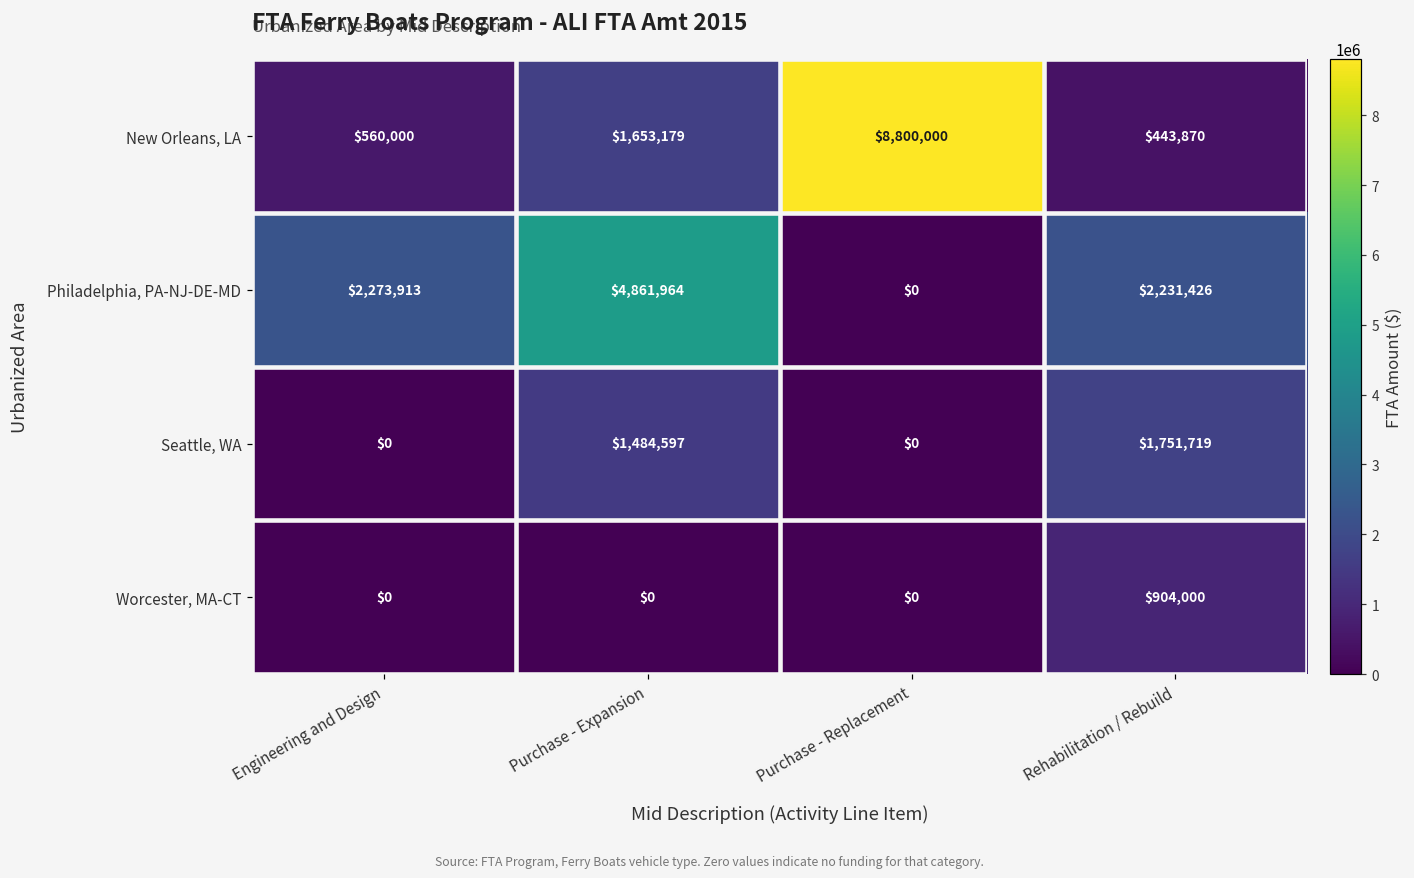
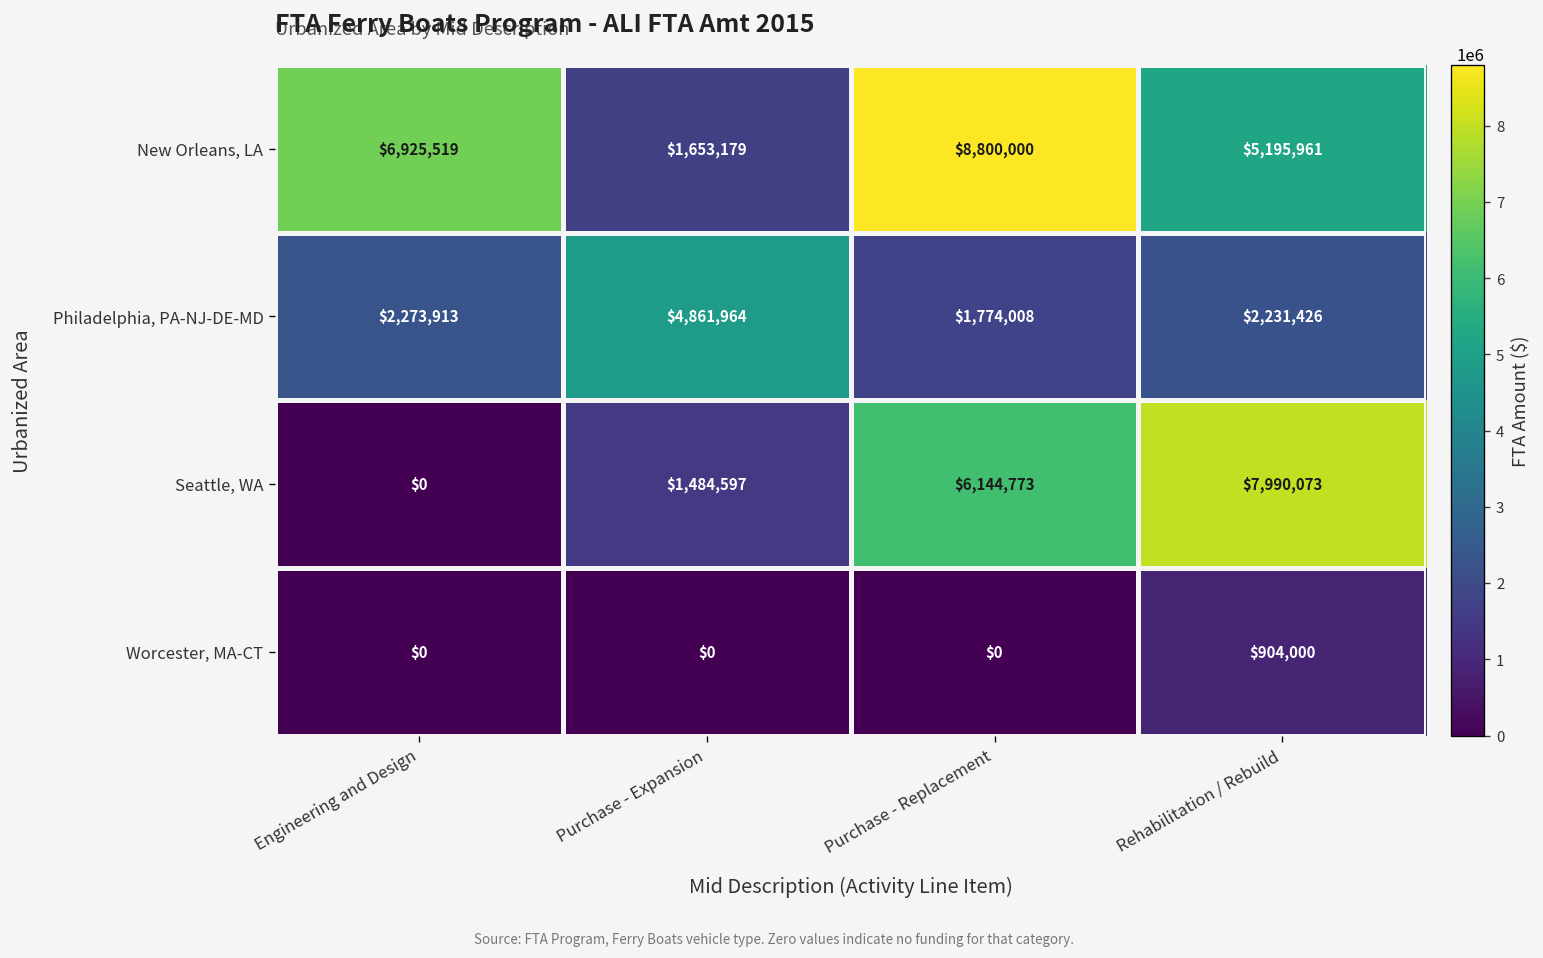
New Orleans, LA, Engineering and Design: $560,000 -> $6,925,519
New Orleans, LA, Rehabilitation / Rebuild: $443,870 -> $5,195,961
Philadelphia, PA-NJ-DE-MD, Purchase - Replacement: $0 -> $1,774,008
Seattle, WA, Purchase - Replacement: $0 -> $6,144,773
Seattle, WA, Rehabilitation / Rebuild: $1,751,719 -> $7,990,073
